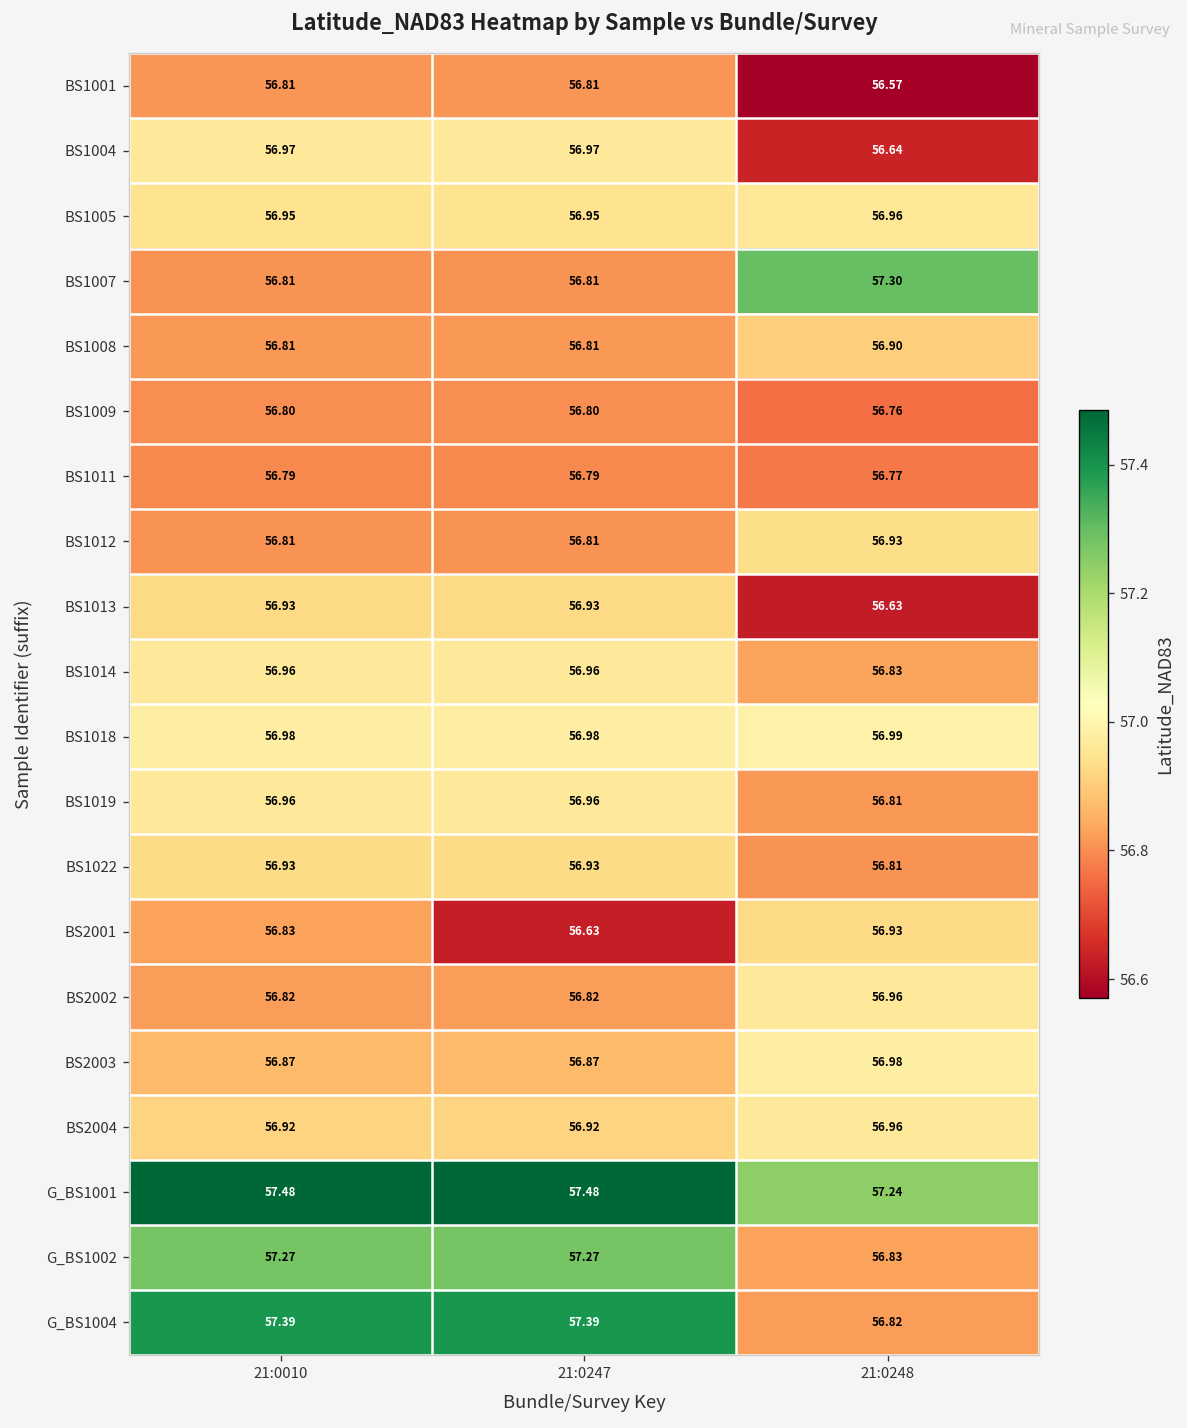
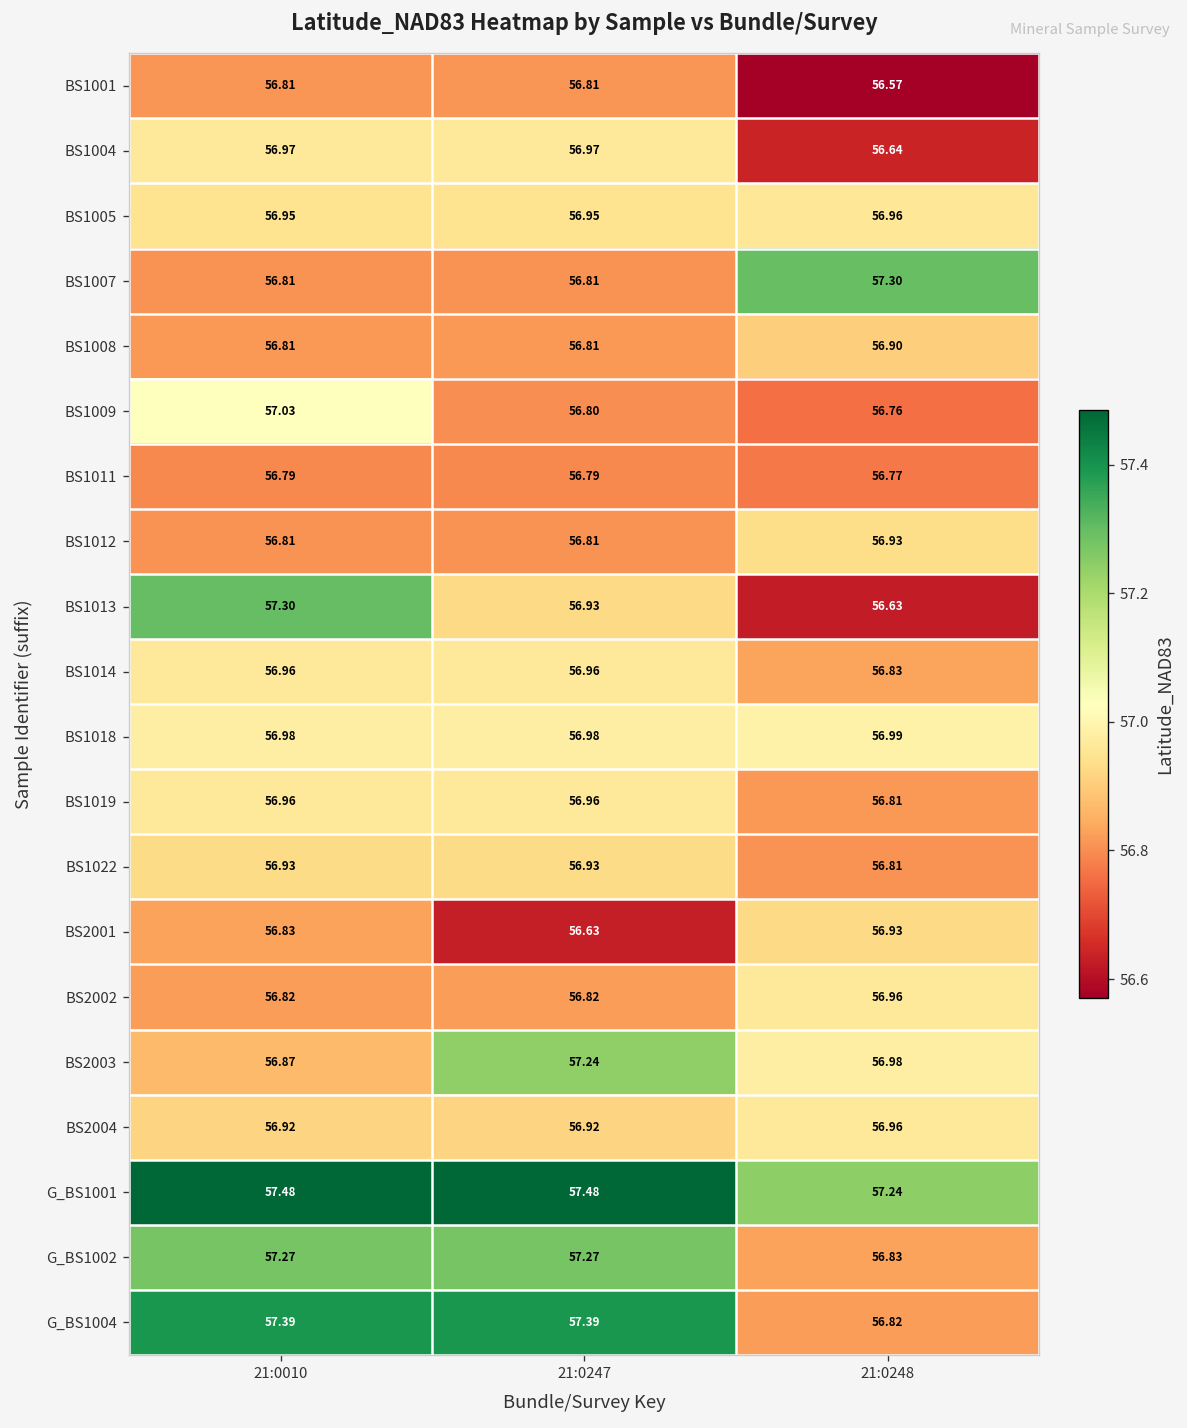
BS1009, 21:0010: 56.80 -> 57.03
BS1013, 21:0010: 56.93 -> 57.30
BS2003, 21:0247: 56.87 -> 57.24
